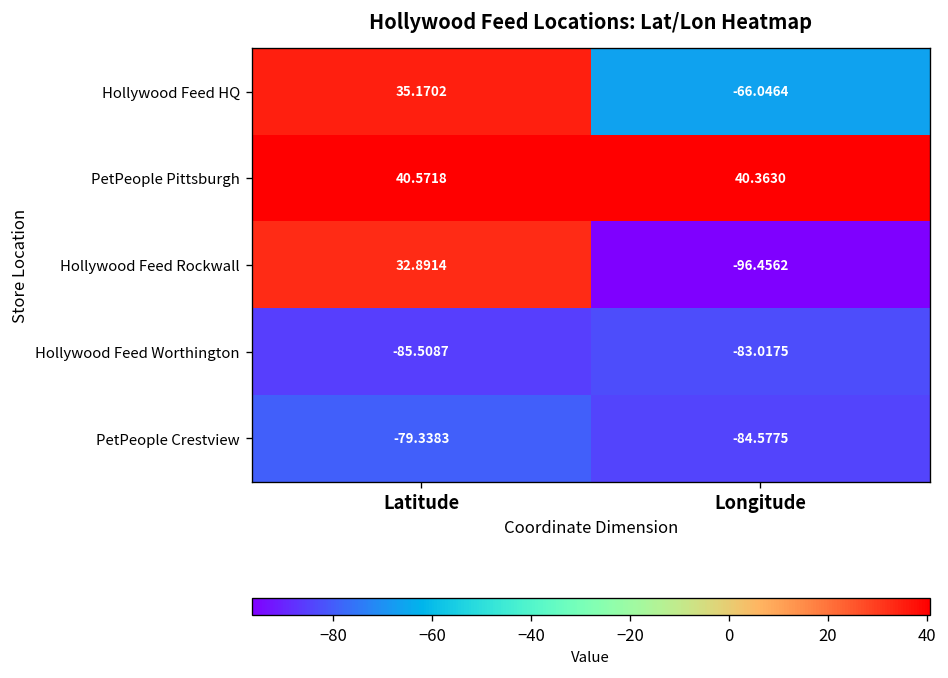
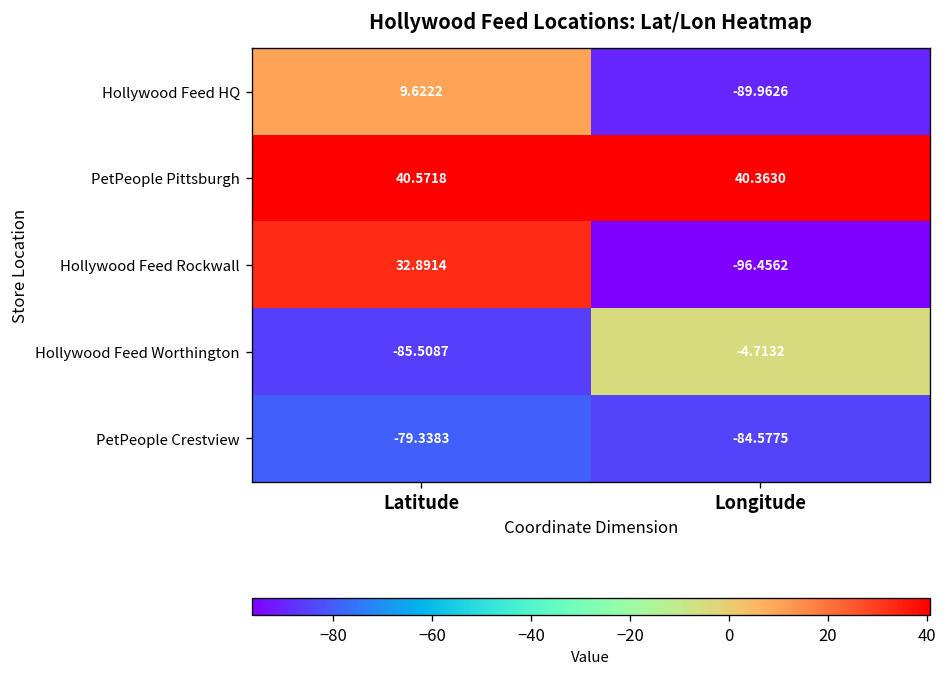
Hollywood Feed HQ, Latitude: 35.1702 -> 9.6222
Hollywood Feed HQ, Longitude: -66.0464 -> -89.9626
Hollywood Feed Worthington, Longitude: -83.0175 -> -4.7132
